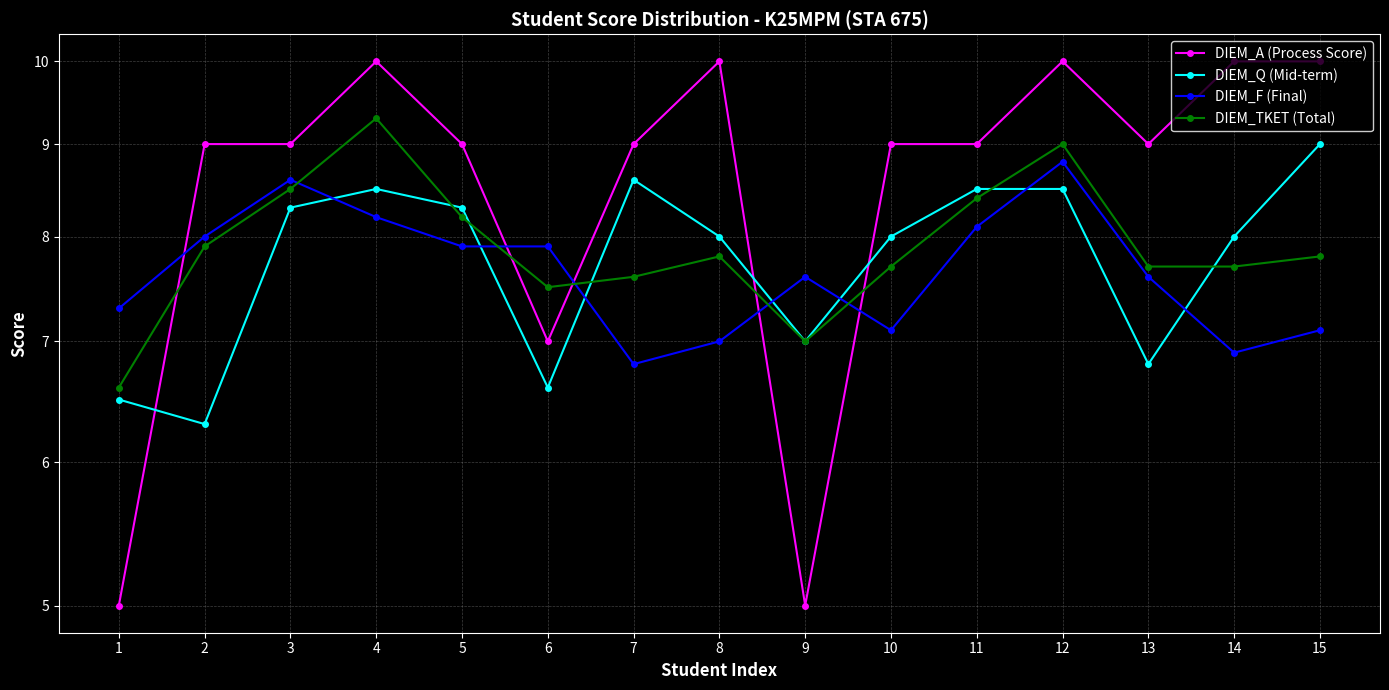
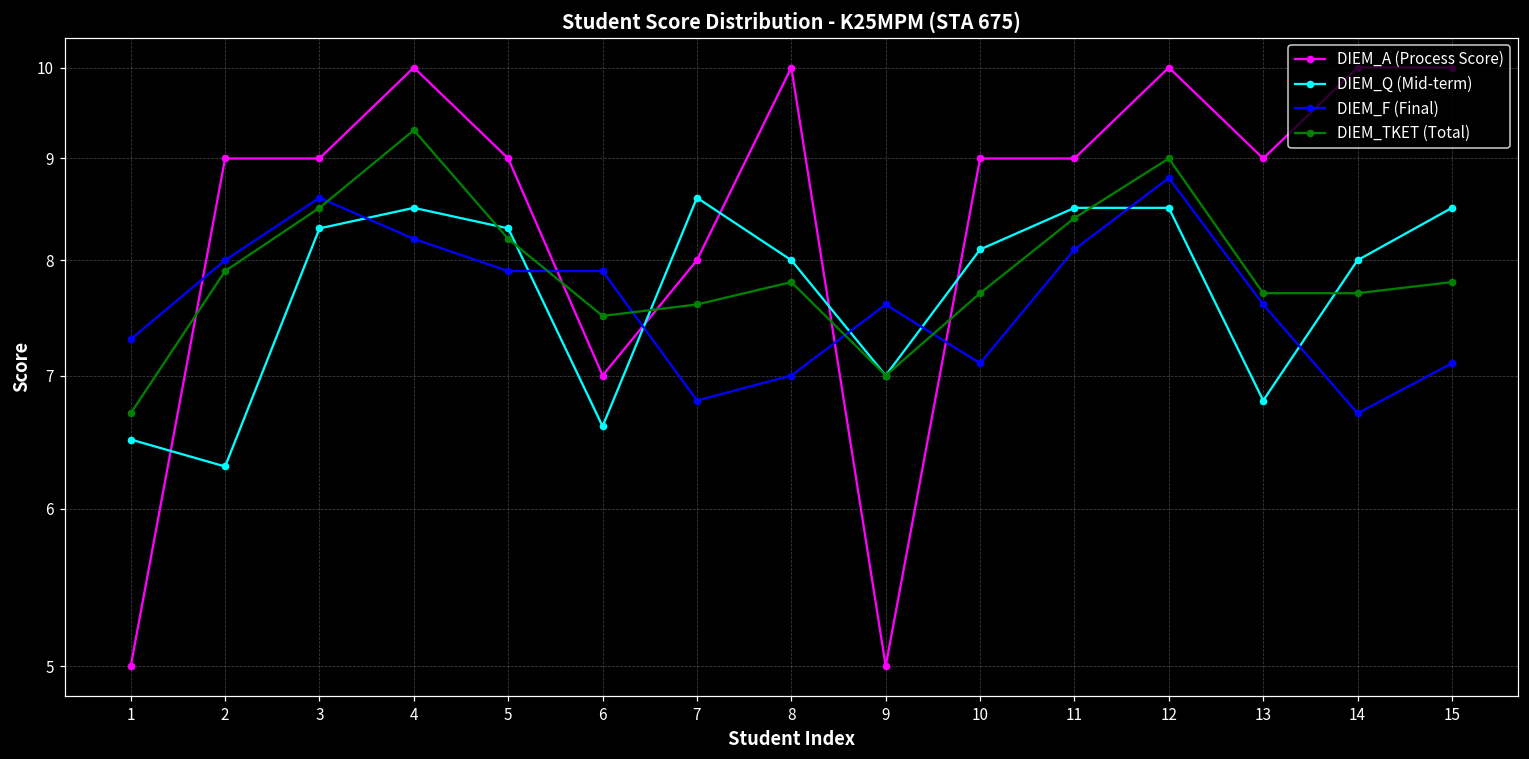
DIEM_TKET (Total), 1: 6.6 -> 6.7
DIEM_A (Process Score), 7: 9 -> 8
DIEM_Q (Mid-term), 10: 8.0 -> 8.1
DIEM_F (Final), 14: 6.9 -> 6.7
DIEM_Q (Mid-term), 15: 9.0 -> 8.5
